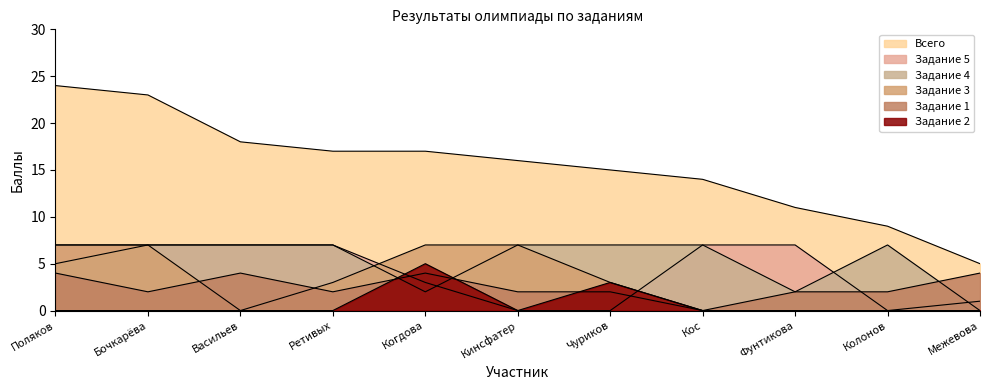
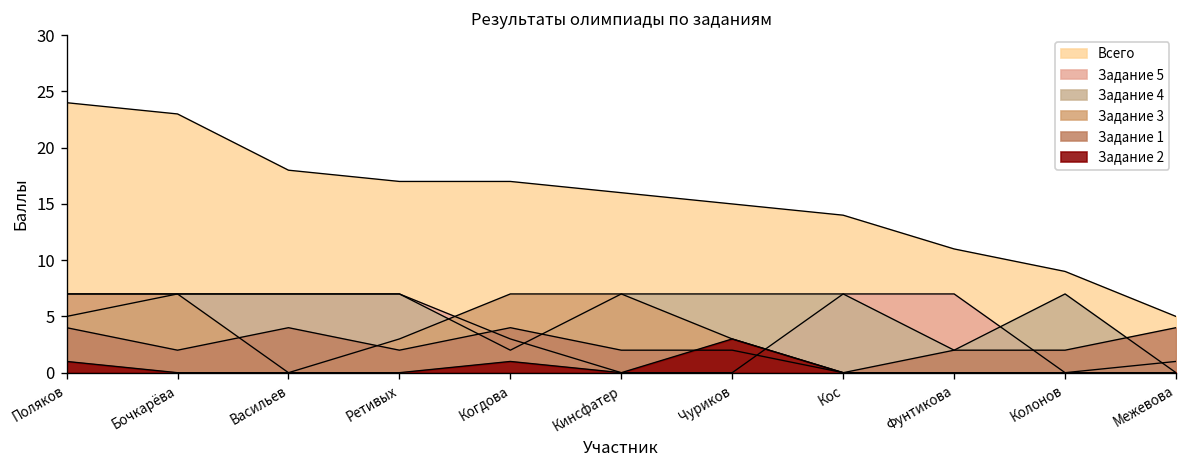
Задание 2, Поляков: 0 -> 1
Задание 2, Когдова: 5 -> 1
